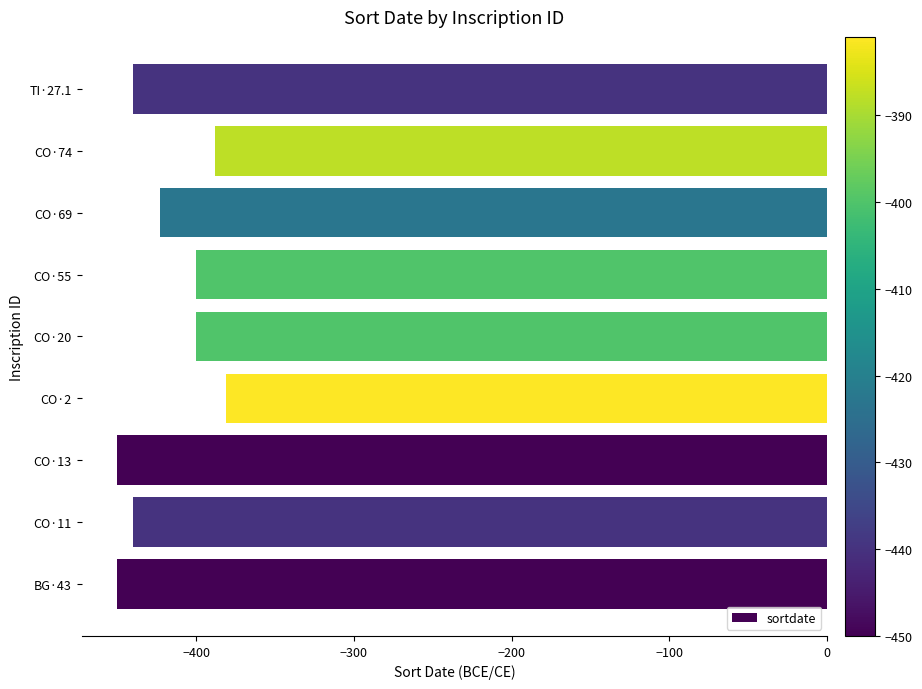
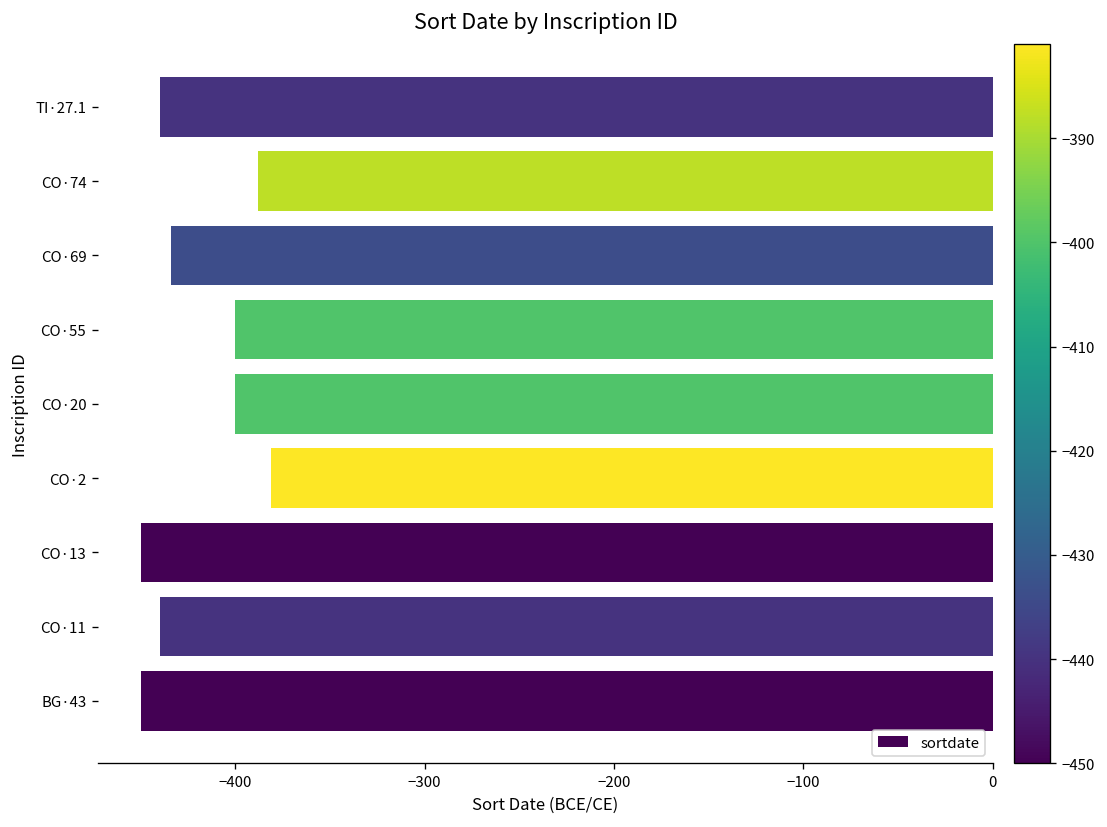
CO·69: -423 -> -434
